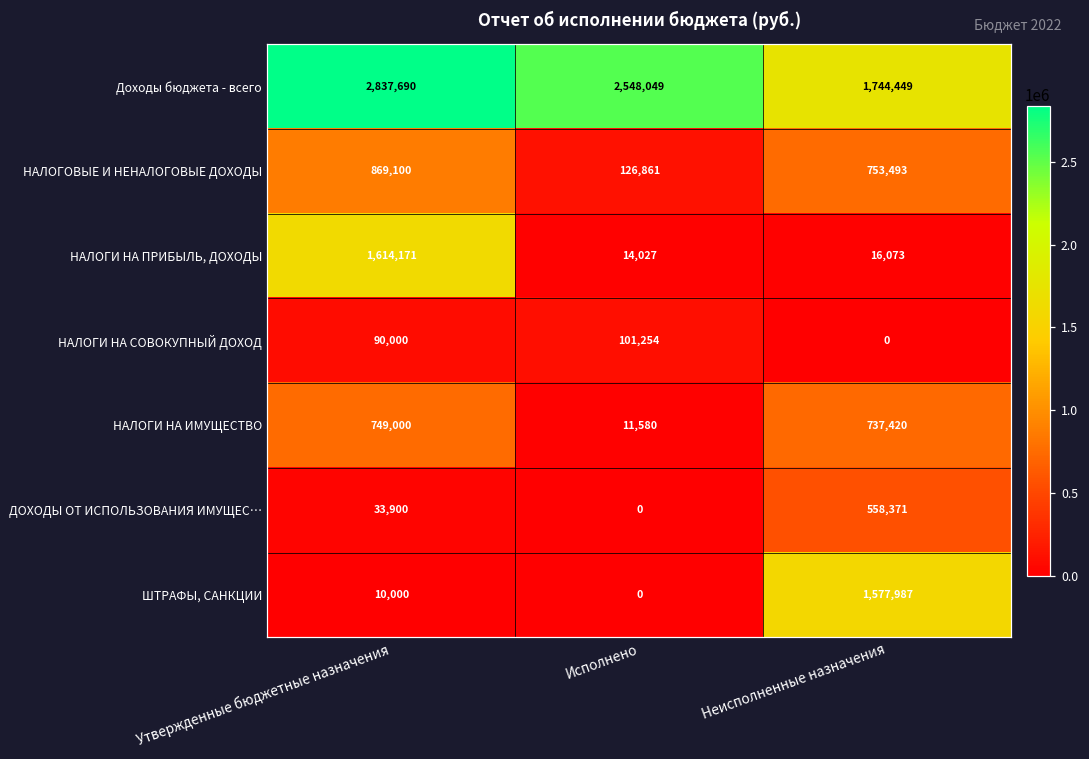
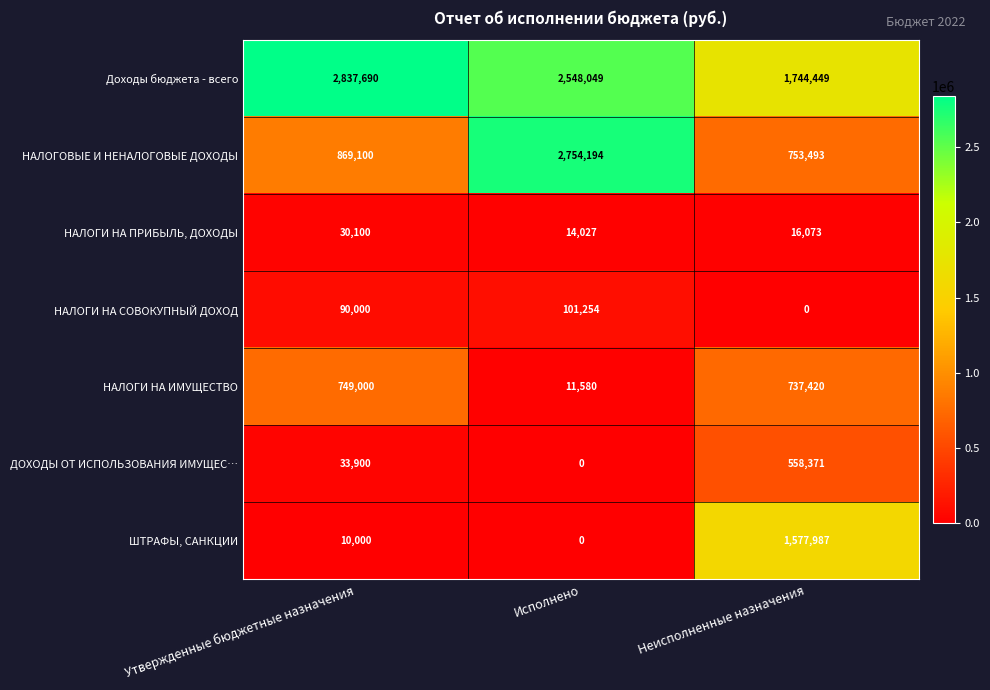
НАЛОГОВЫЕ И НЕНАЛОГОВЫЕ ДОХОДЫ, Исполнено: 126,861 -> 2,754,194
НАЛОГИ НА ПРИБЫЛЬ, ДОХОДЫ, Утвержденные бюджетные назначения: 1,614,171 -> 30,100
